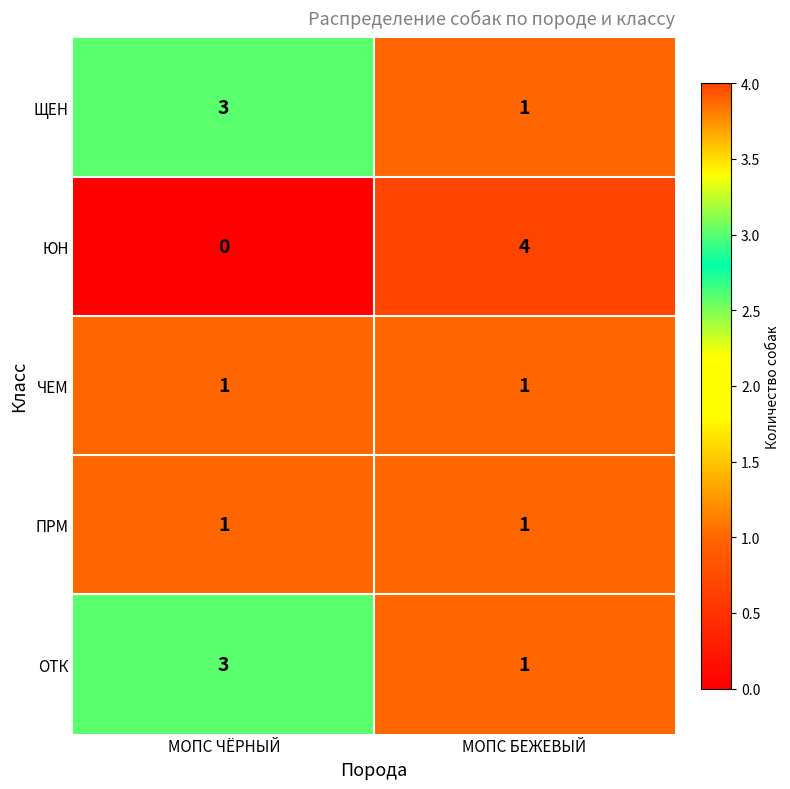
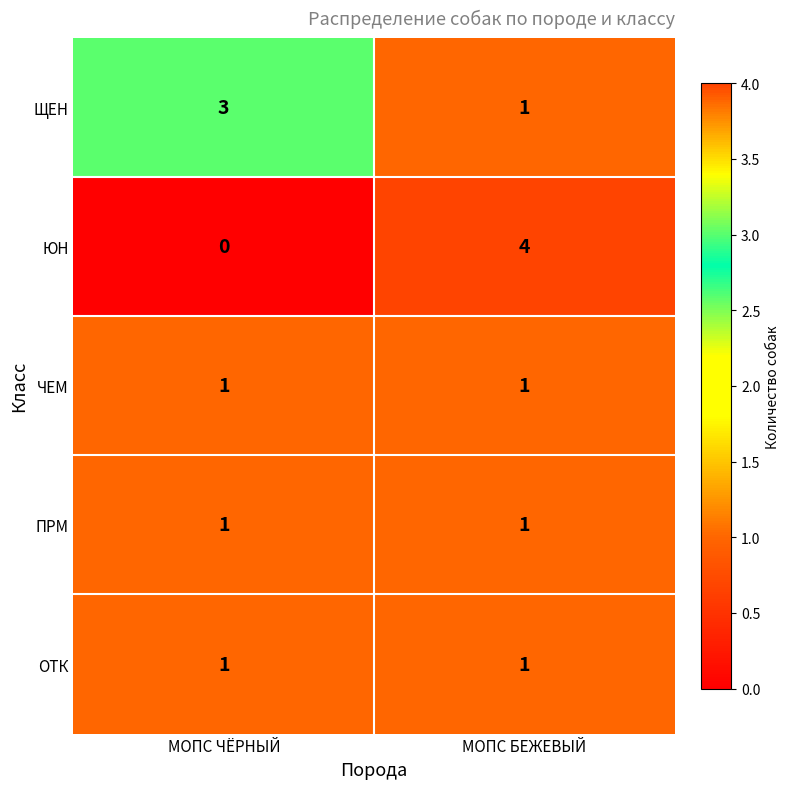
ОТК, МОПС ЧЁРНЫЙ: 3 -> 1
